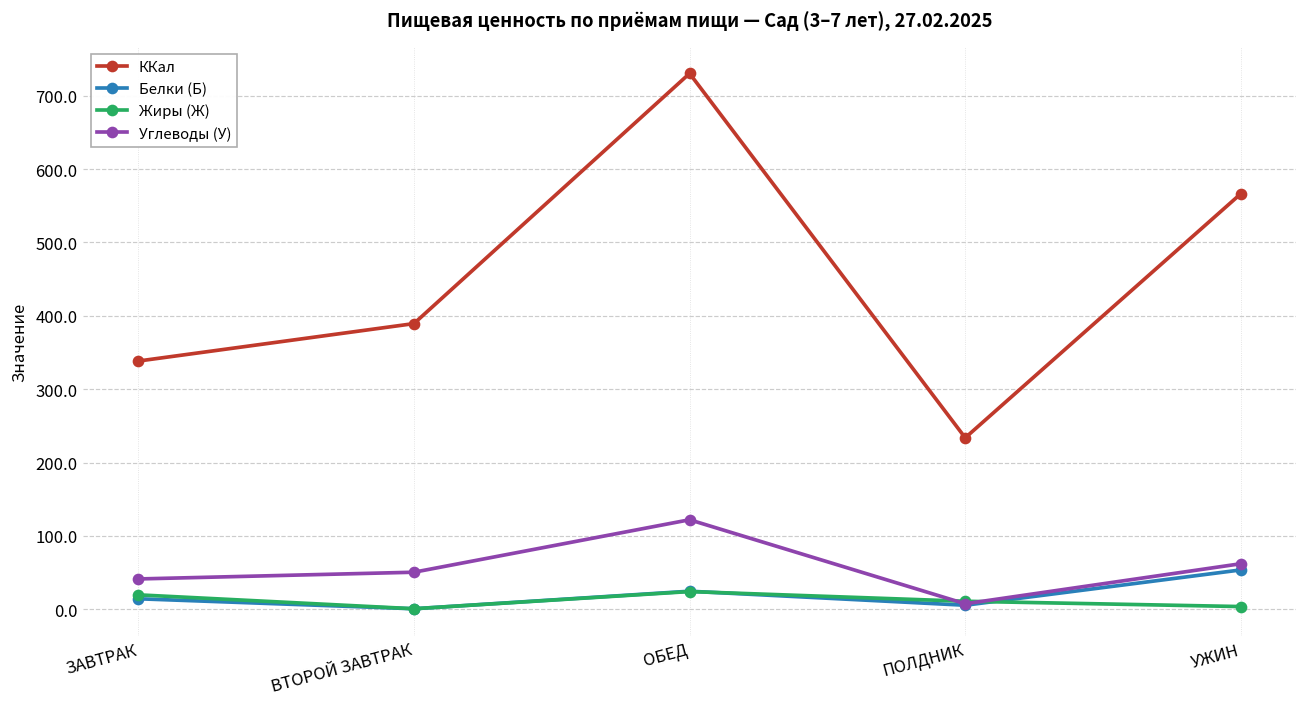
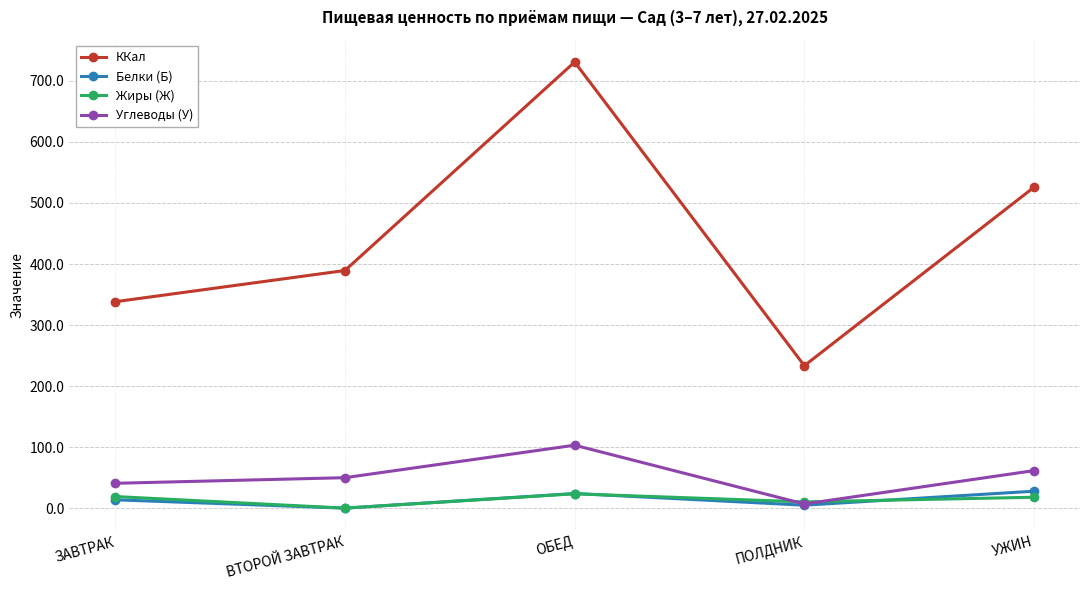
Углеводы (У), ОБЕД: 120 -> 100
ККал, УЖИН: 570 -> 530
Белки (Б), УЖИН: 50 -> 30
Жиры (Ж), УЖИН: 0 -> 20
